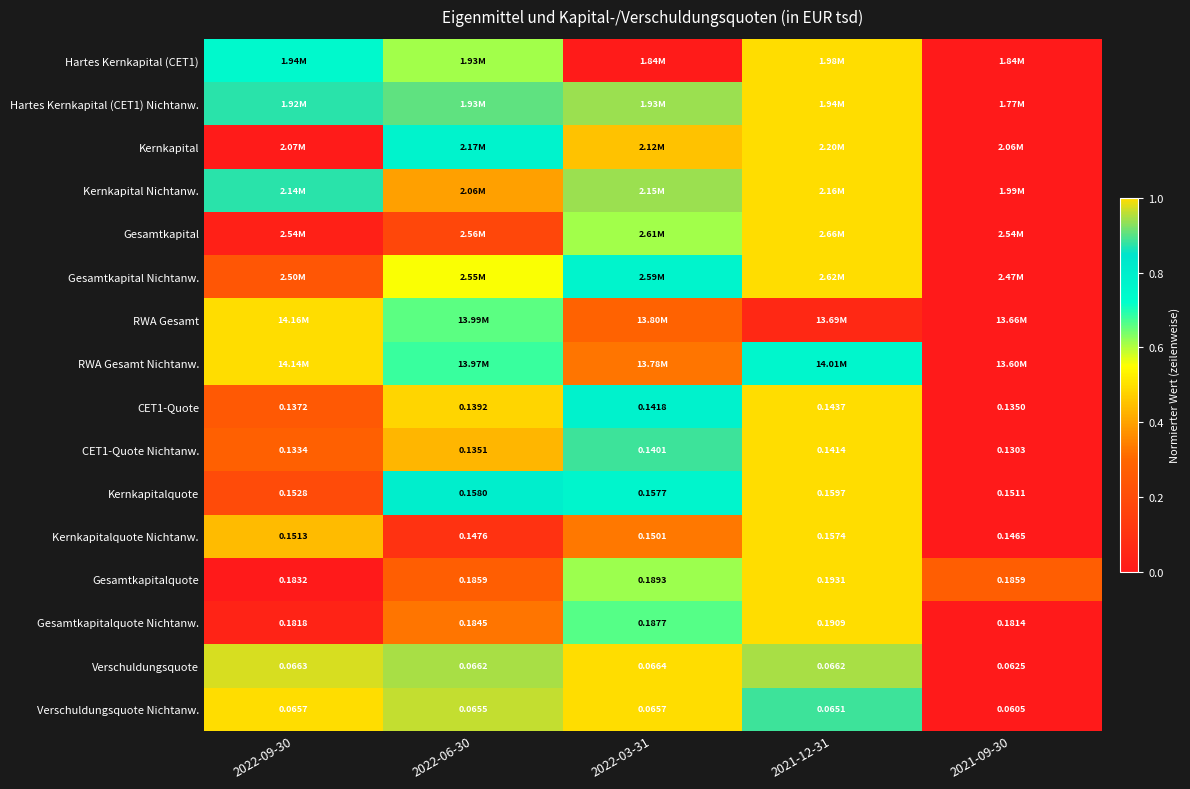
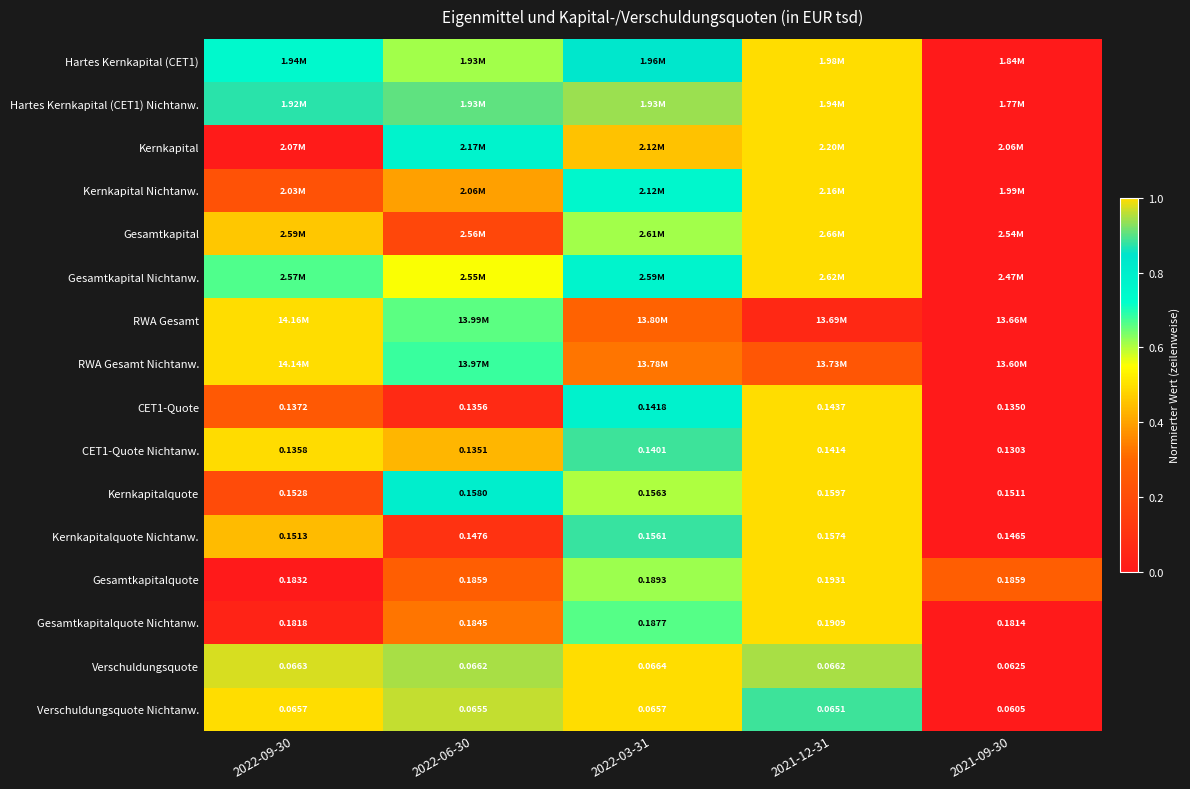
Hartes Kernkapital (CET1), 2022-03-31: 1.84M -> 1.96M
Kernkapital Nichtanw., 2022-09-30: 2.14M -> 2.03M
Kernkapital Nichtanw., 2022-03-31: 2.15M -> 2.12M
Gesamtkapital, 2022-09-30: 2.54M -> 2.59M
Gesamtkapital Nichtanw., 2022-09-30: 2.50M -> 2.57M
RWA Gesamt Nichtanw., 2021-12-31: 14.01M -> 13.73M
CET1-Quote, 2022-06-30: 0.1392 -> 0.1356
CET1-Quote Nichtanw., 2022-09-30: 0.1334 -> 0.1358
Kernkapitalquote, 2022-03-31: 0.1577 -> 0.1563
Kernkapitalquote Nichtanw., 2022-03-31: 0.1501 -> 0.1561
